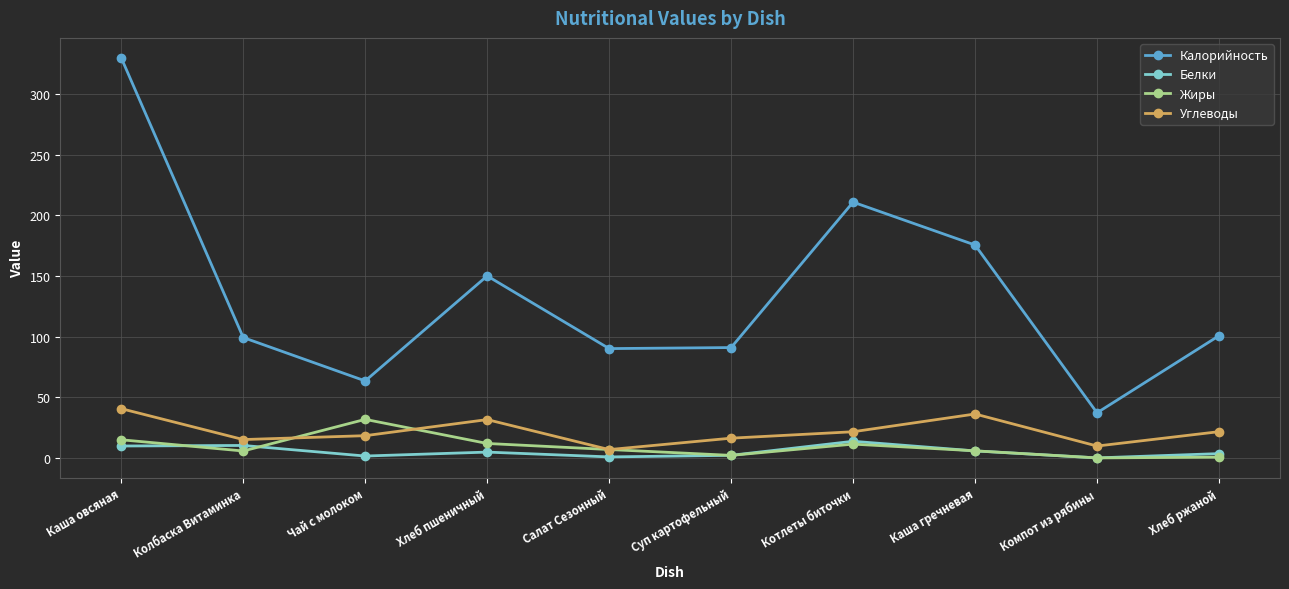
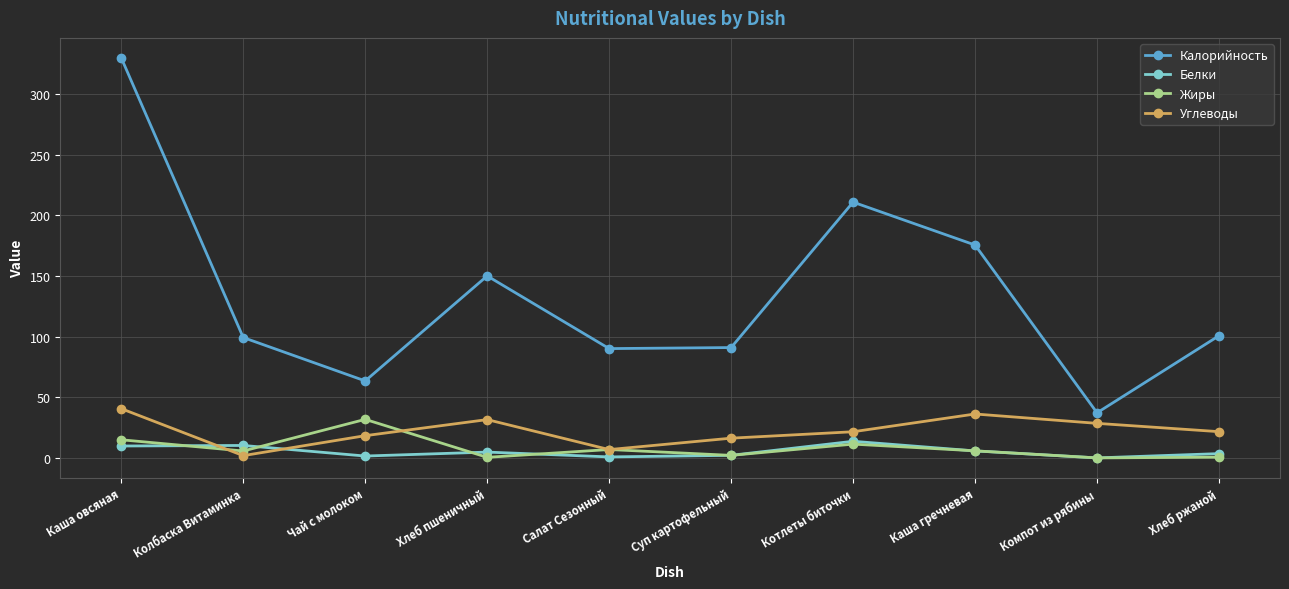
Углеводы, Колбаска Витаминка: 15 -> 2
Жиры, Хлеб пшеничный: 12 -> 0
Углеводы, Компот из рябины: 10 -> 28
